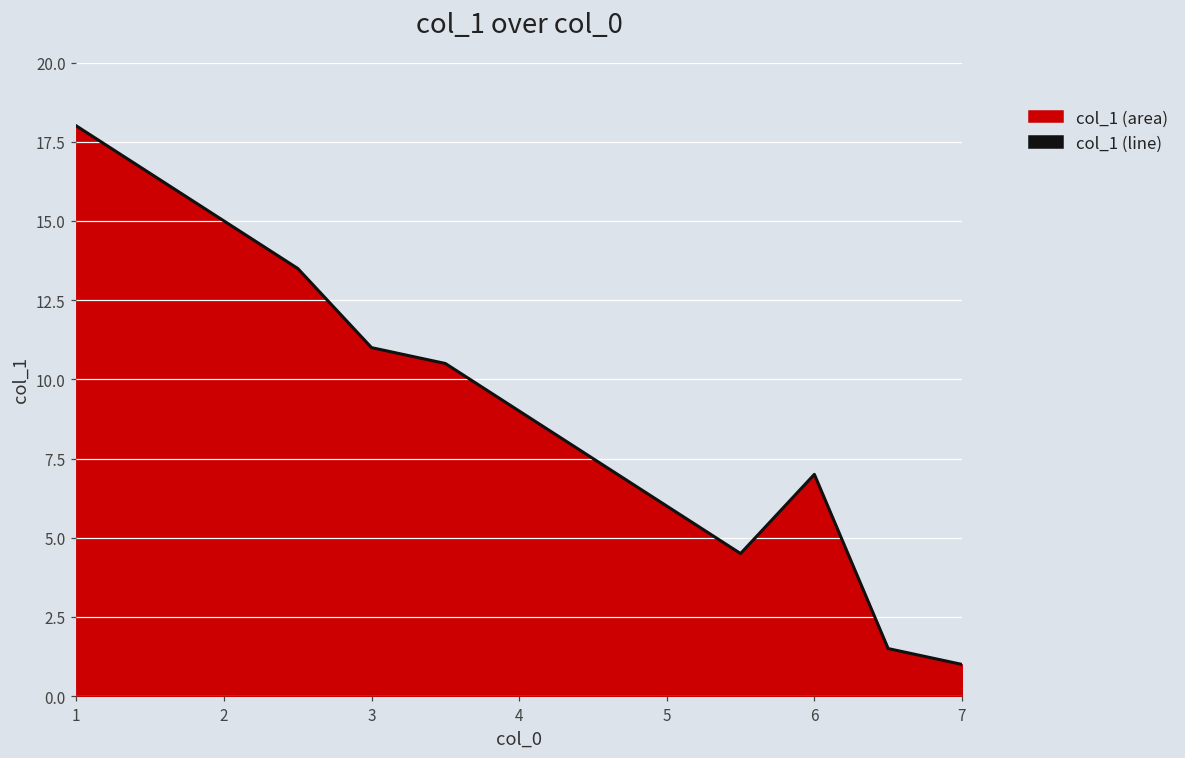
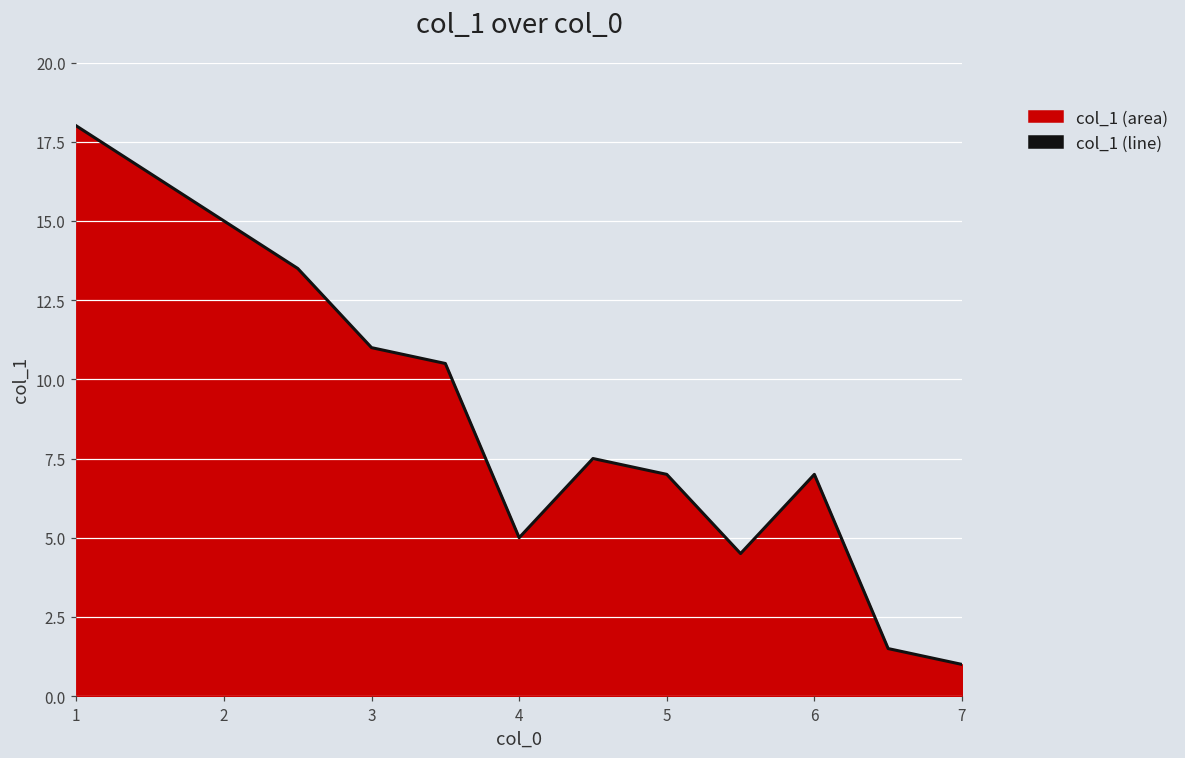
4: 9 -> 5
5: 6 -> 7
